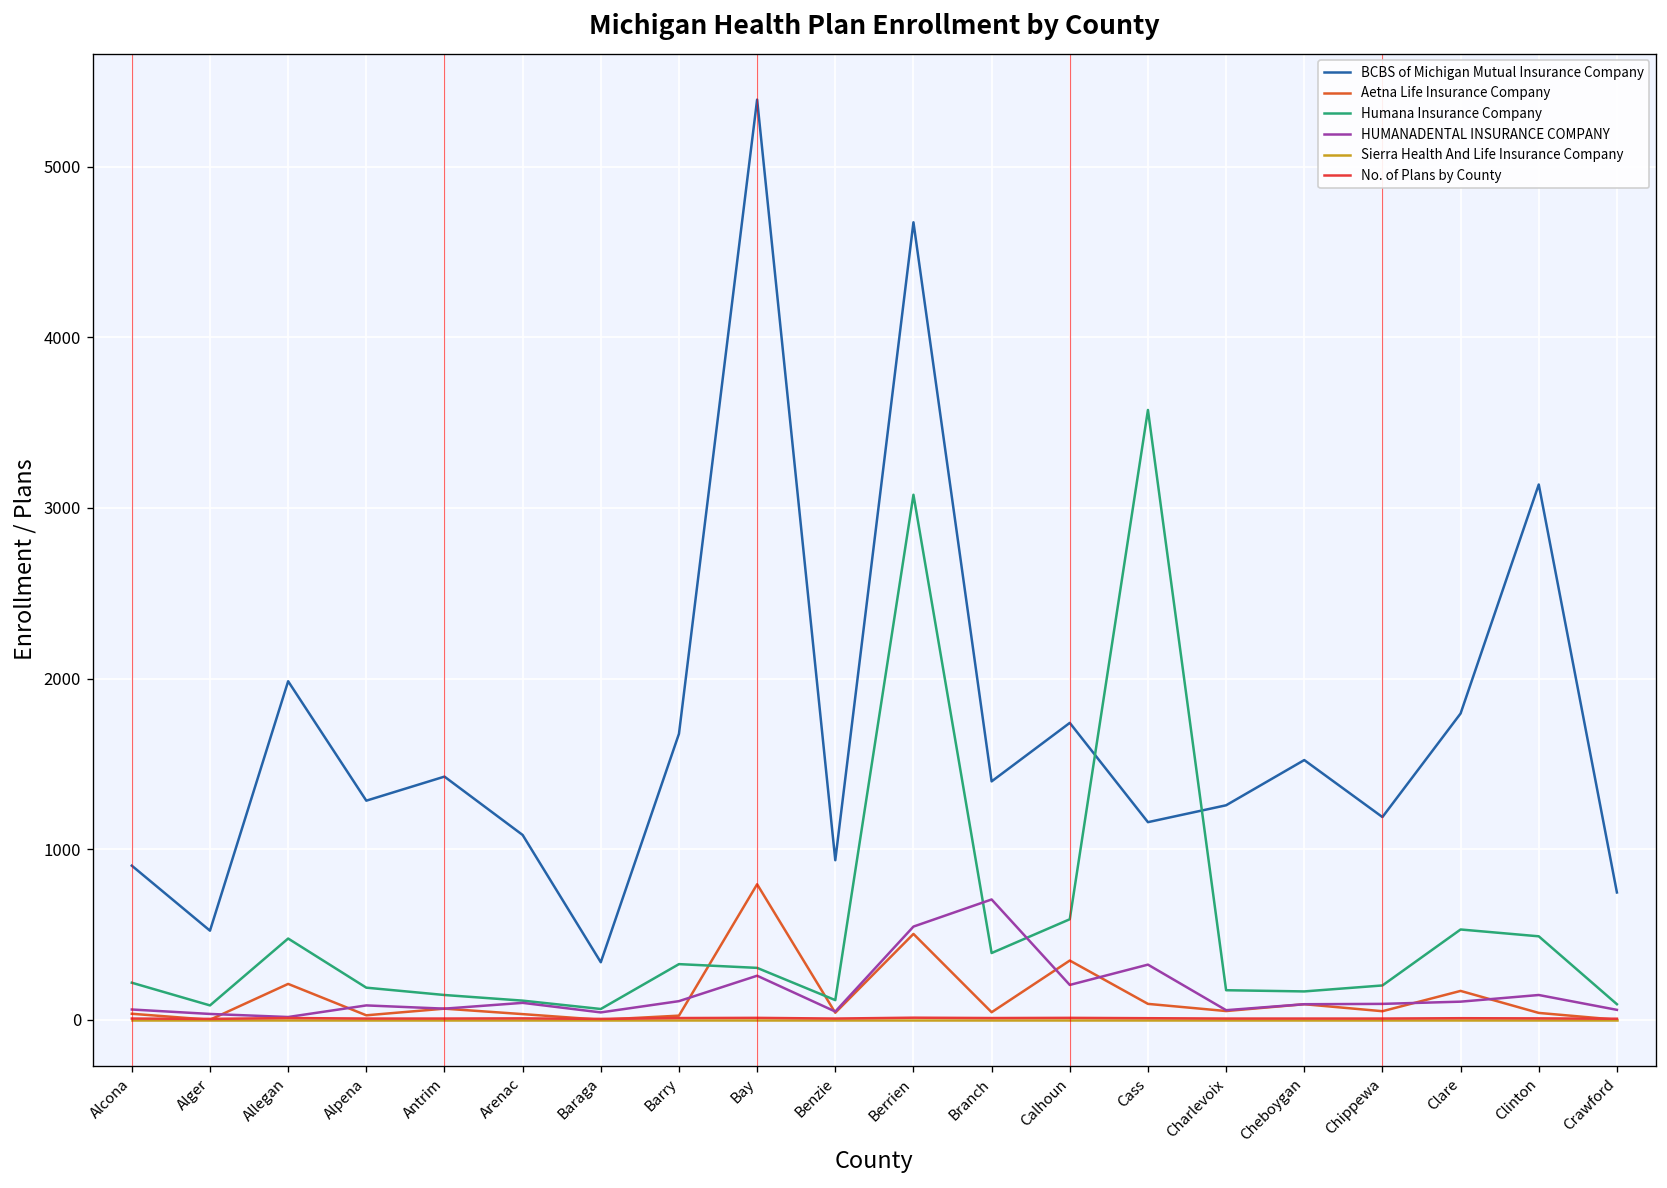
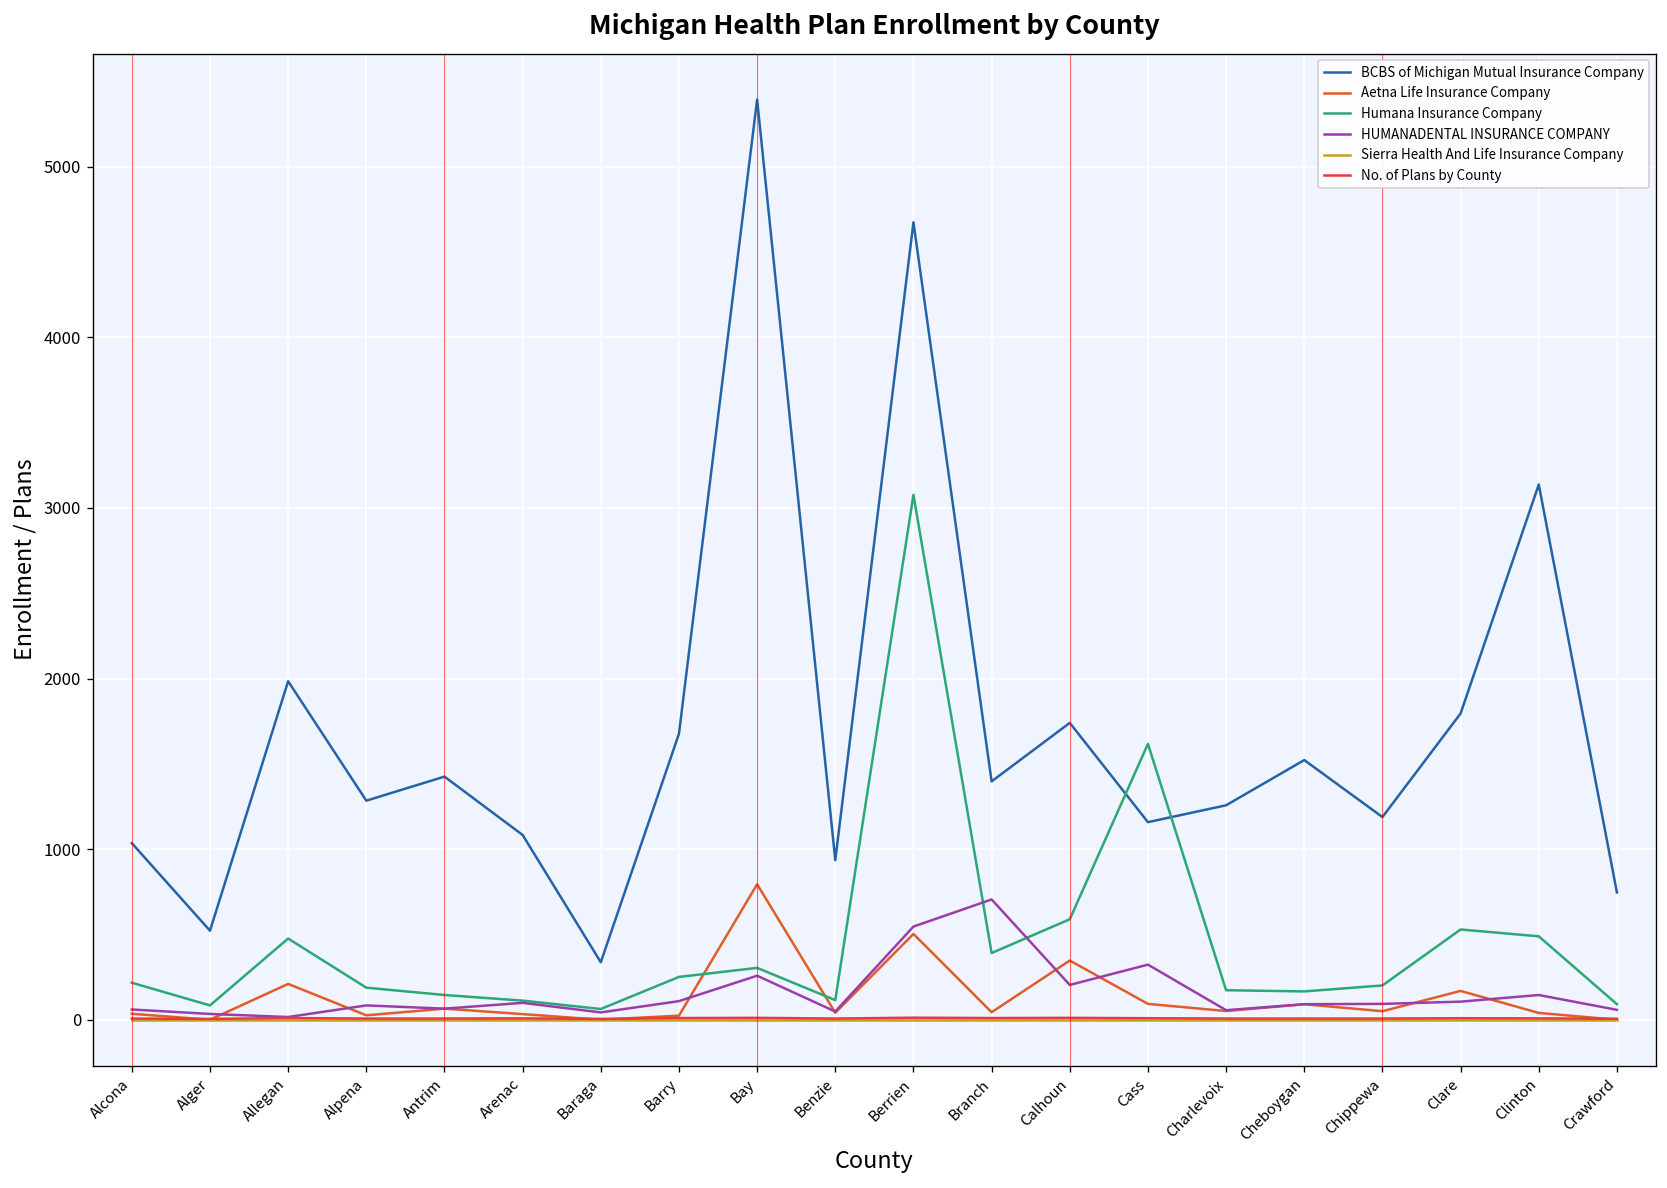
BCBS of Michigan Mutual Insurance Company, Alcona: 900 -> 1040
Humana Insurance Company, Barry: 330 -> 250
Humana Insurance Company, Cass: 3570 -> 1620
